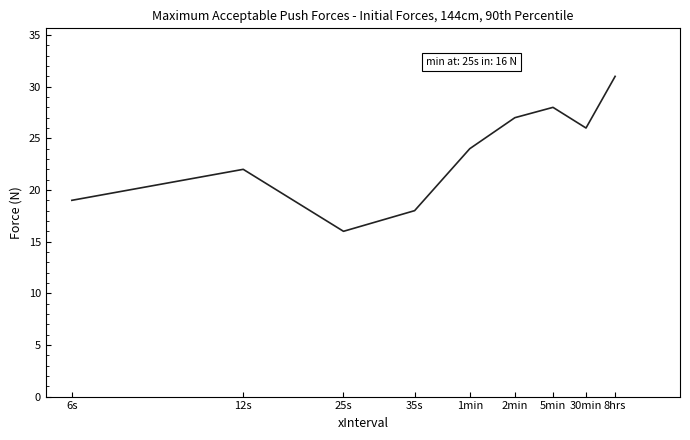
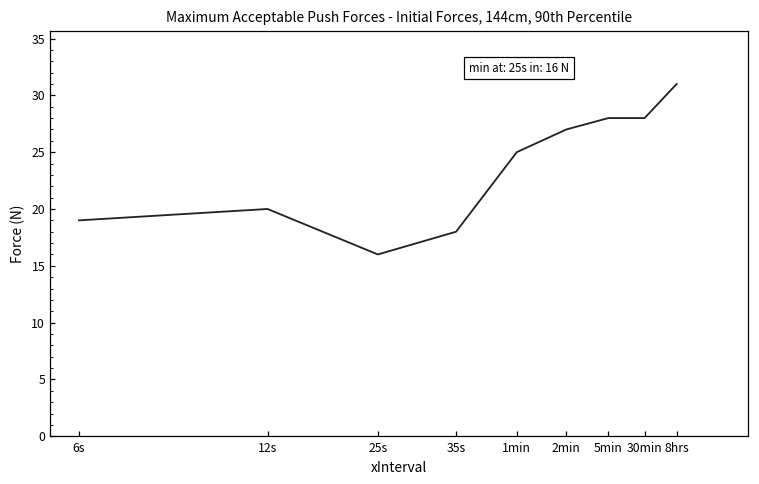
12s: 22 -> 20
1min: 24 -> 25
30min: 26 -> 28
